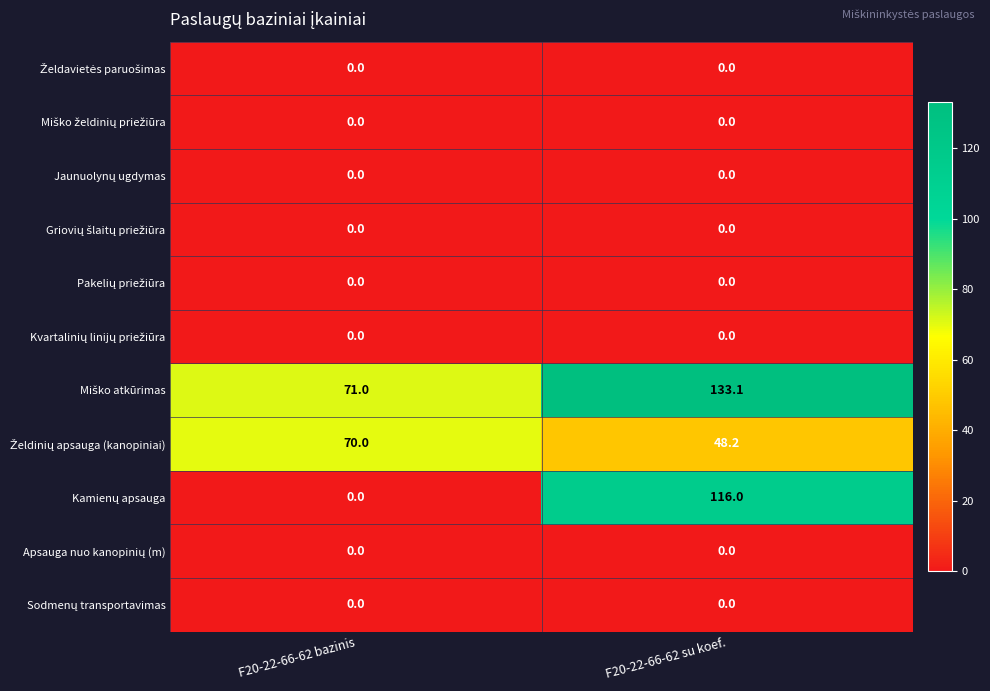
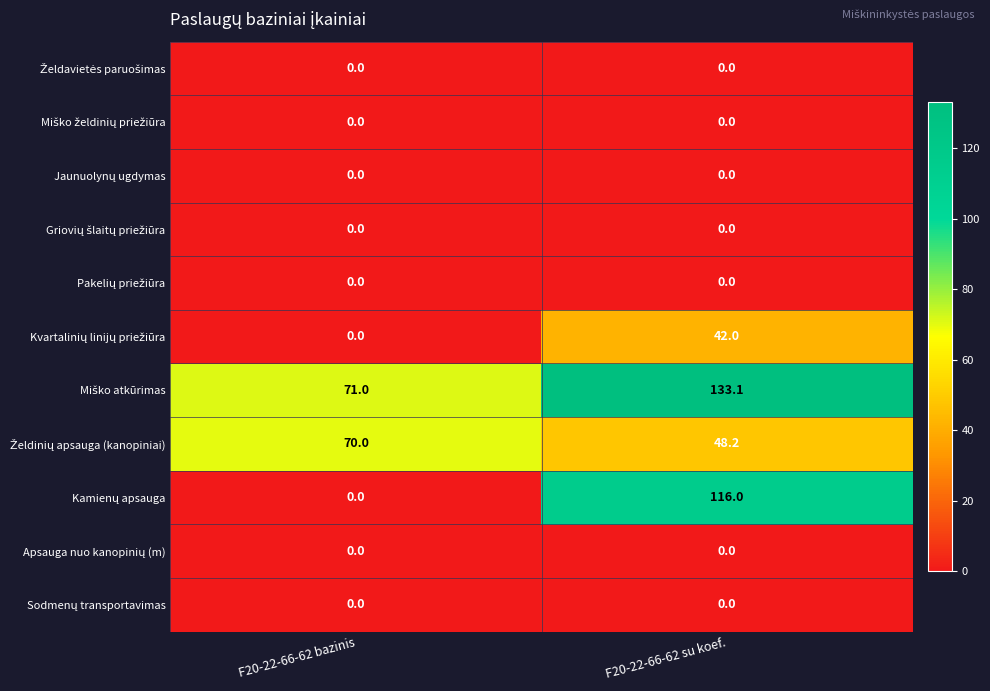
Kvartalinių linijų priežiūra, F20-22-66-62 su koef.: 0.0 -> 42.0
